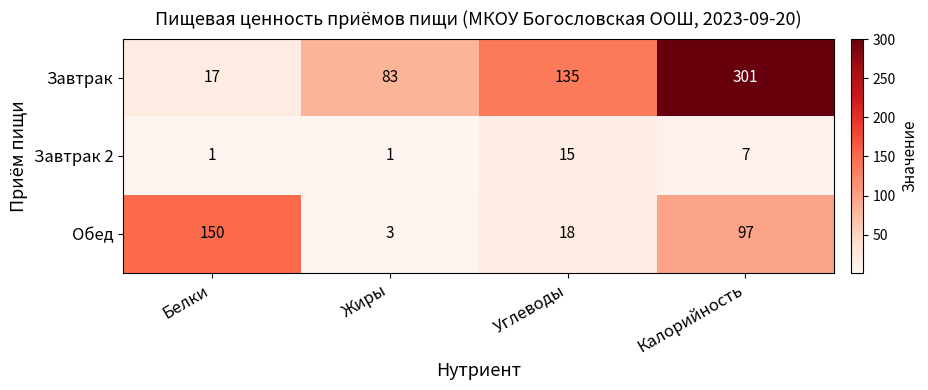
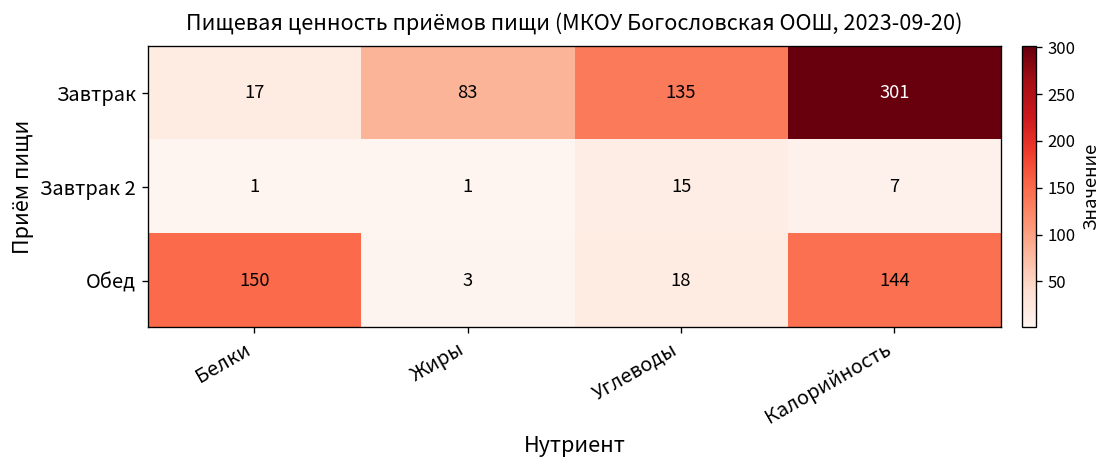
Обед, Калорийность: 97 -> 144
